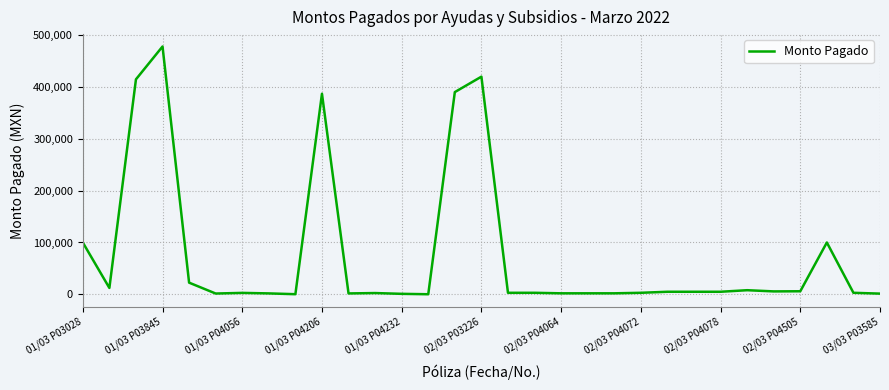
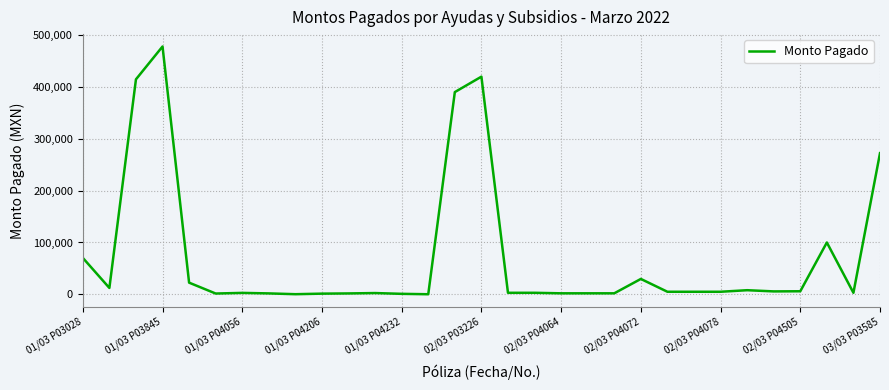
01/03 P03028: 100,000 -> 70,000
01/03 P04206: 390,000 -> 0
02/03 P04072: 0 -> 30,000
03/03 P03585: 0 -> 270,000
